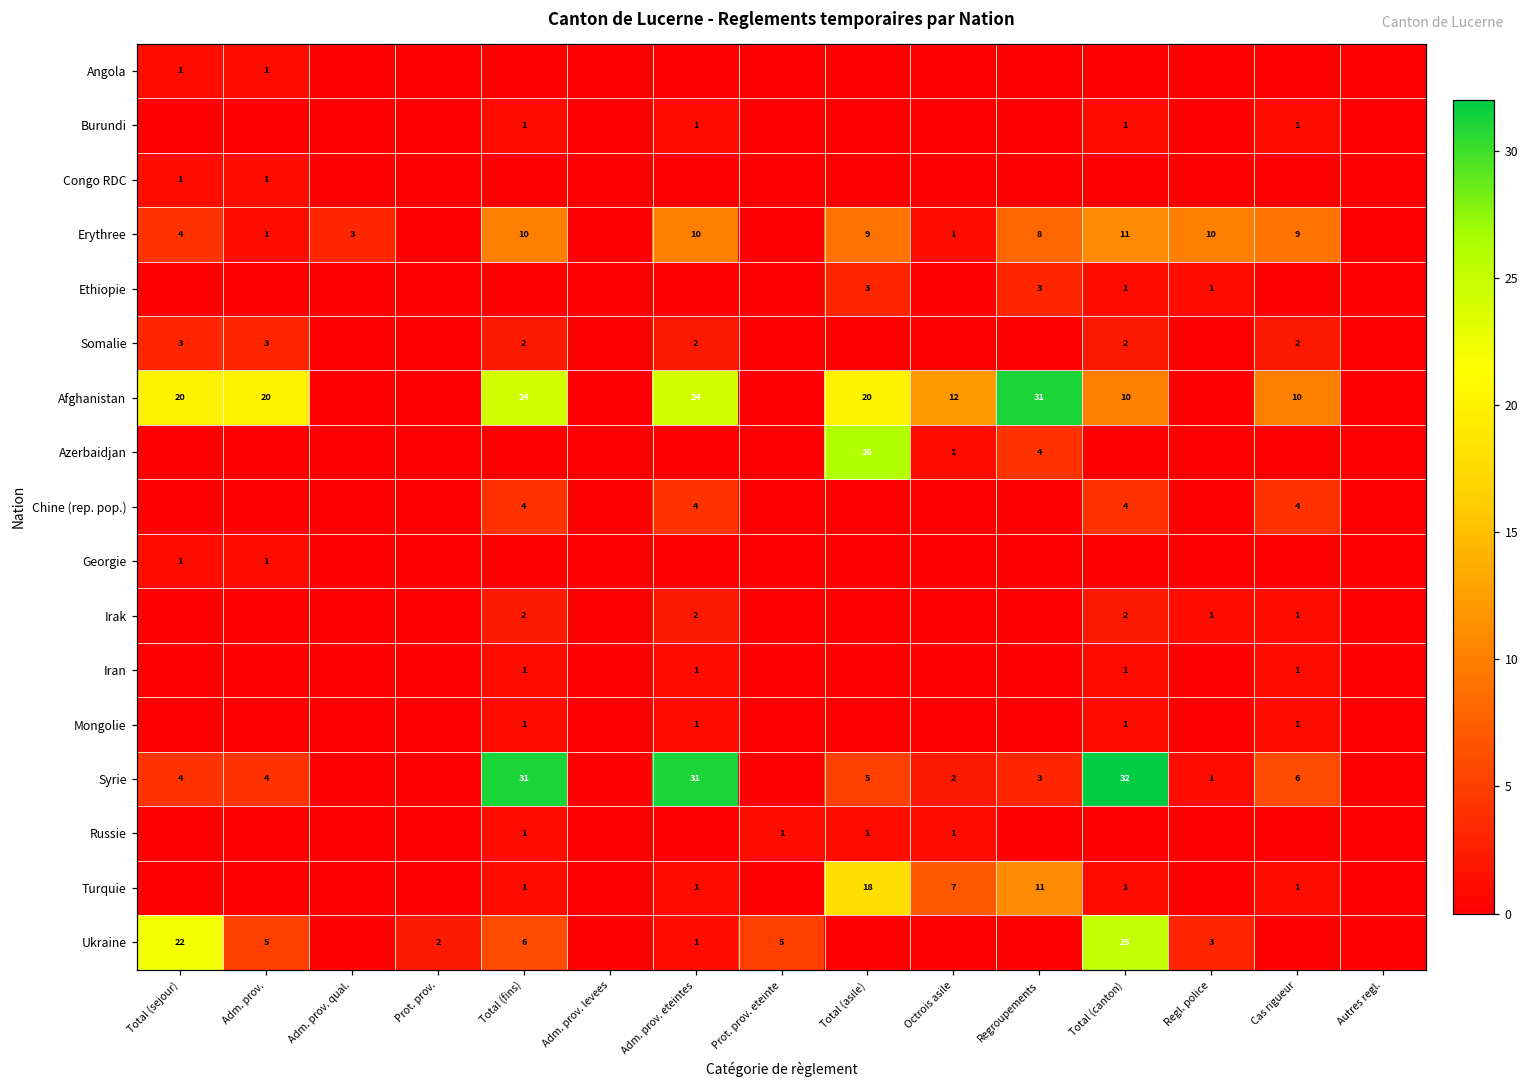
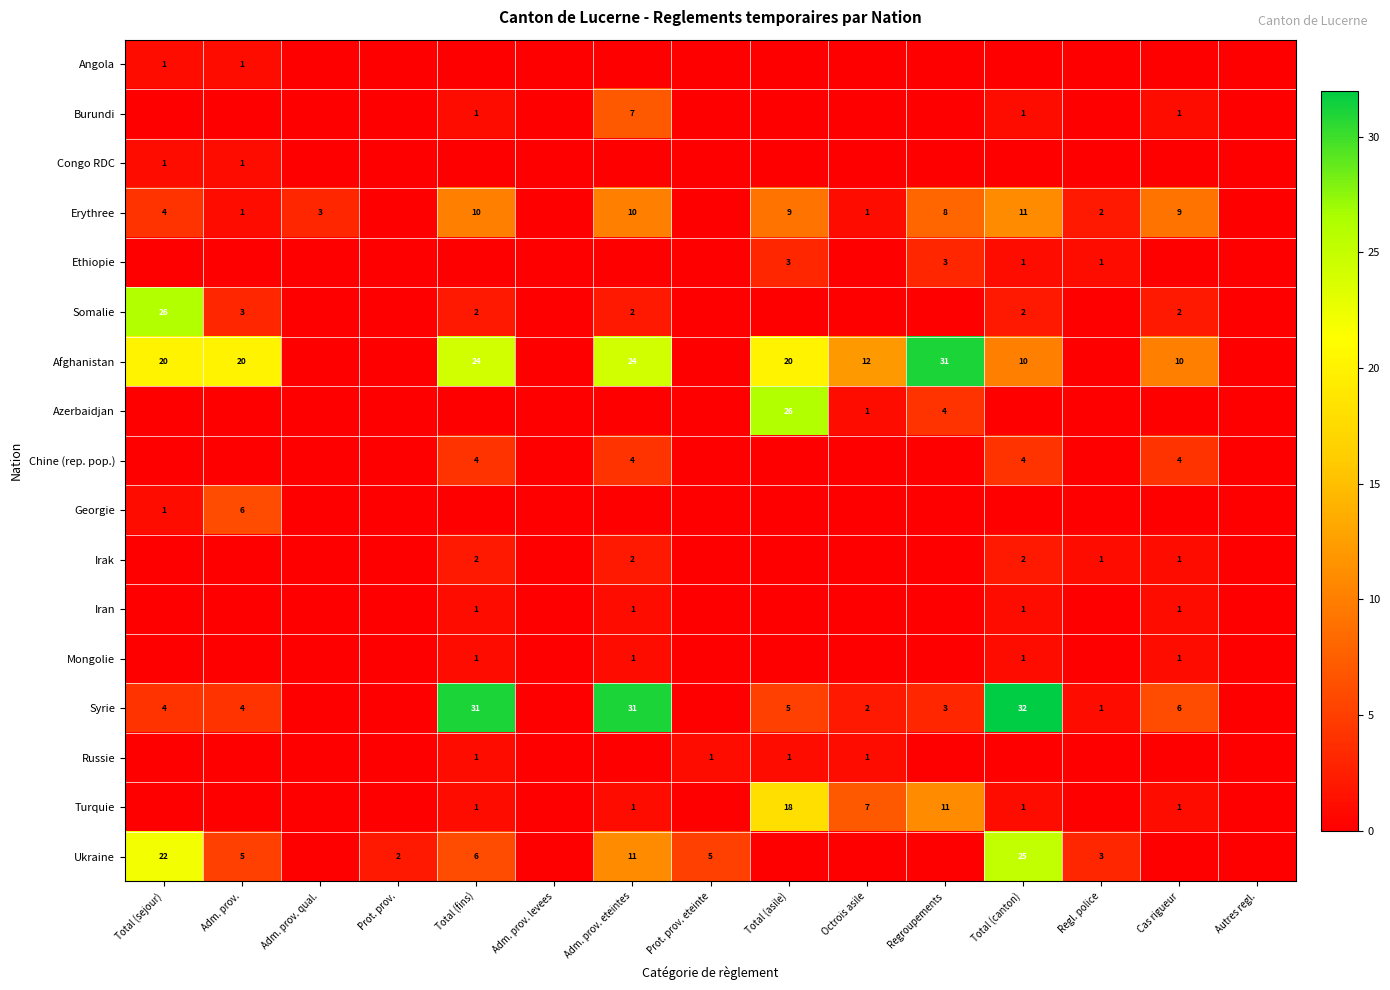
Burundi, Adm. prov. eteintes: 1 -> 7
Erythree, Regl. police: 10 -> 2
Somalie, Total (sejour): 3 -> 26
Georgie, Adm. prov.: 1 -> 6
Ukraine, Adm. prov. eteintes: 1 -> 11
